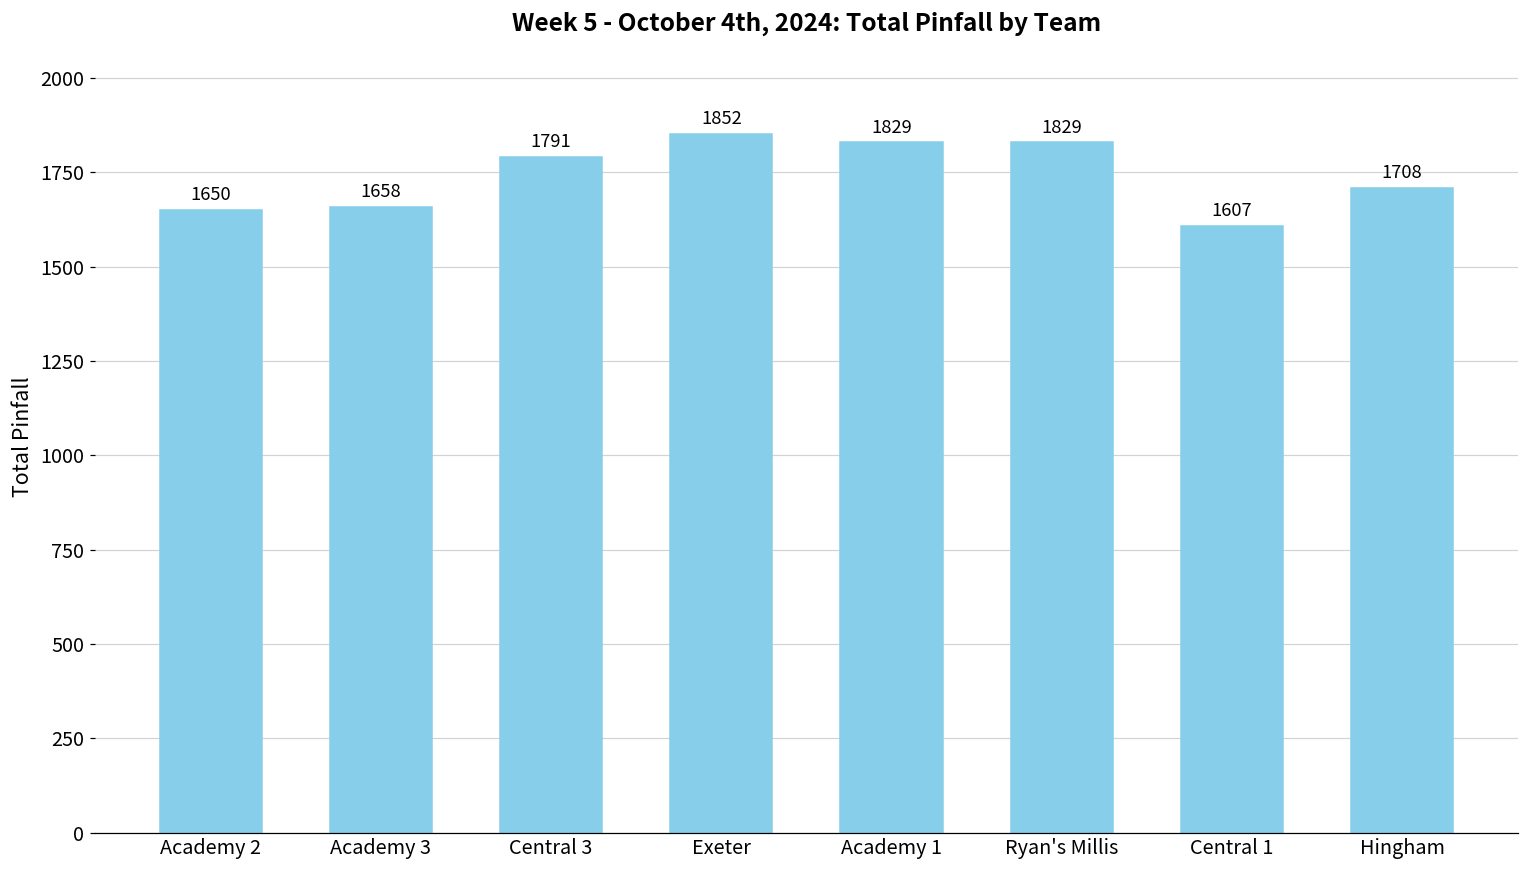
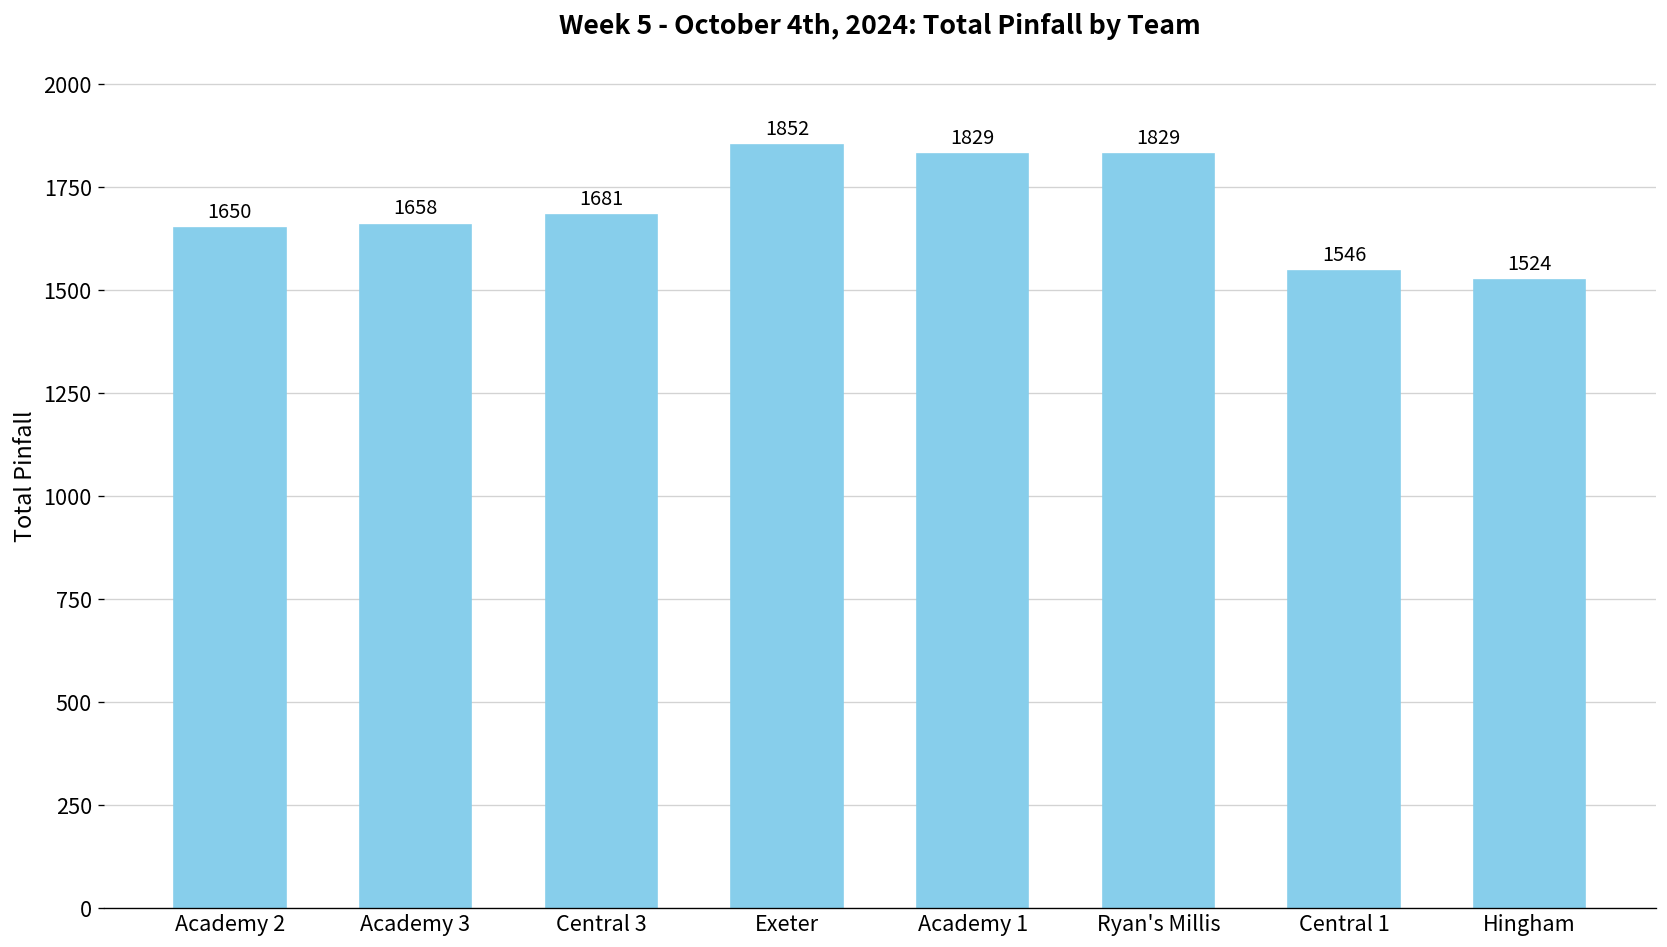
Central 3: 1791 -> 1681
Central 1: 1607 -> 1546
Hingham: 1708 -> 1524
